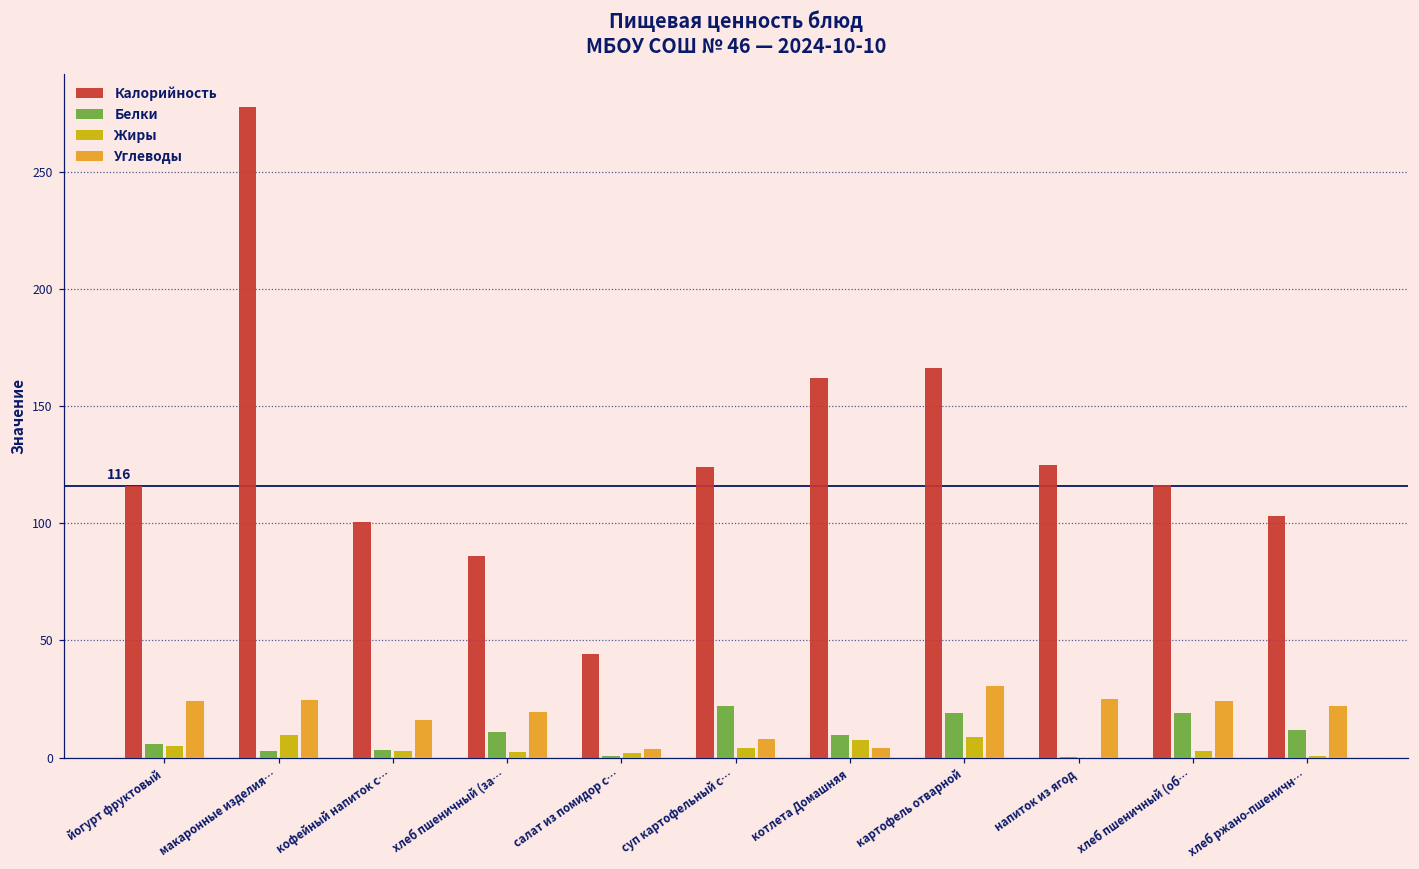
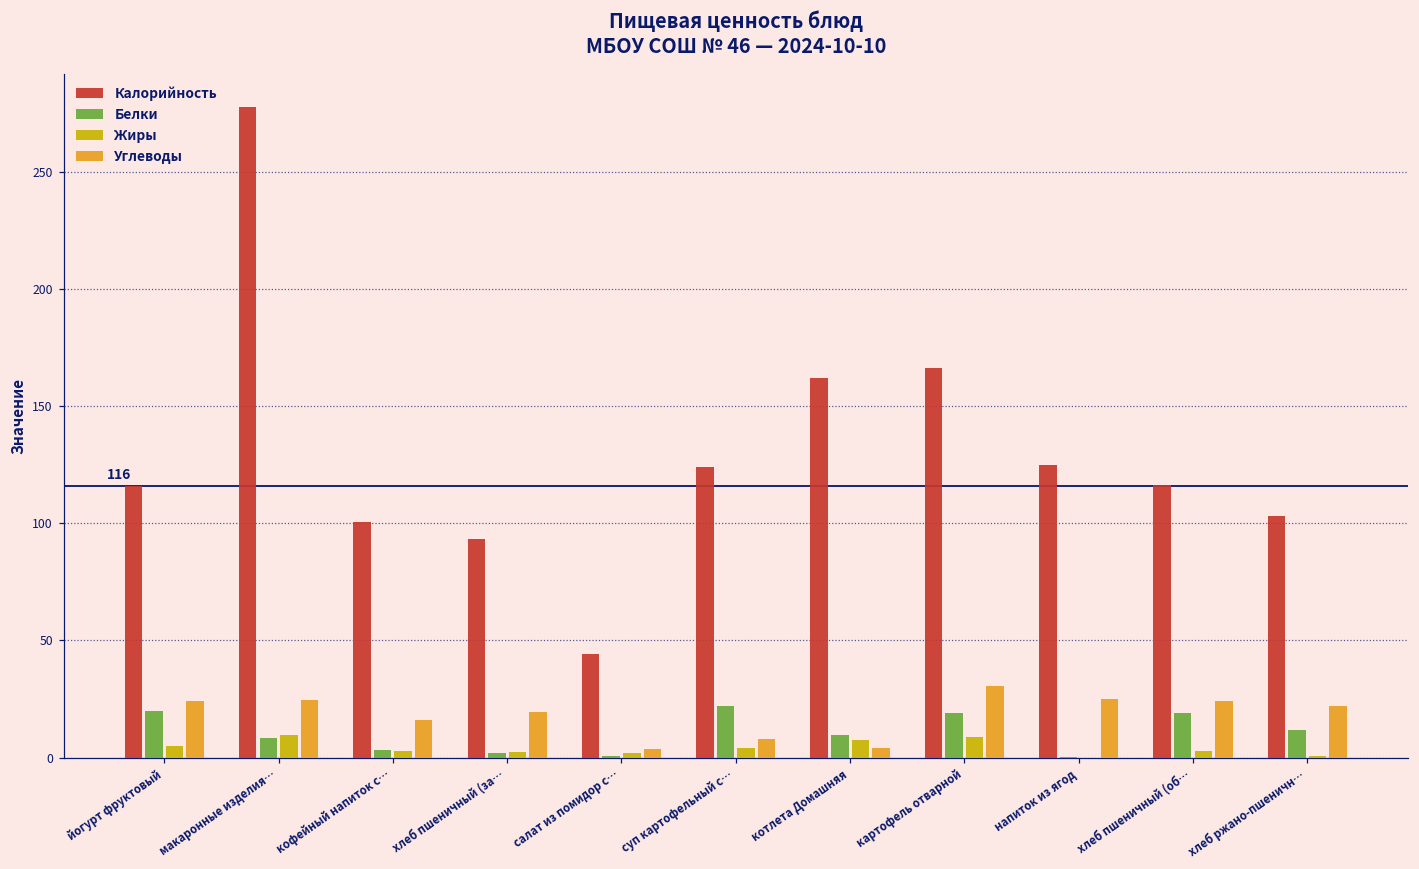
Белки, йогурт фруктовый: 6 -> 20
Белки, макаронные изделия…: 3 -> 8
Калорийность, хлеб пшеничный (за…: 86 -> 93
Белки, хлеб пшеничный (за…: 11 -> 2
